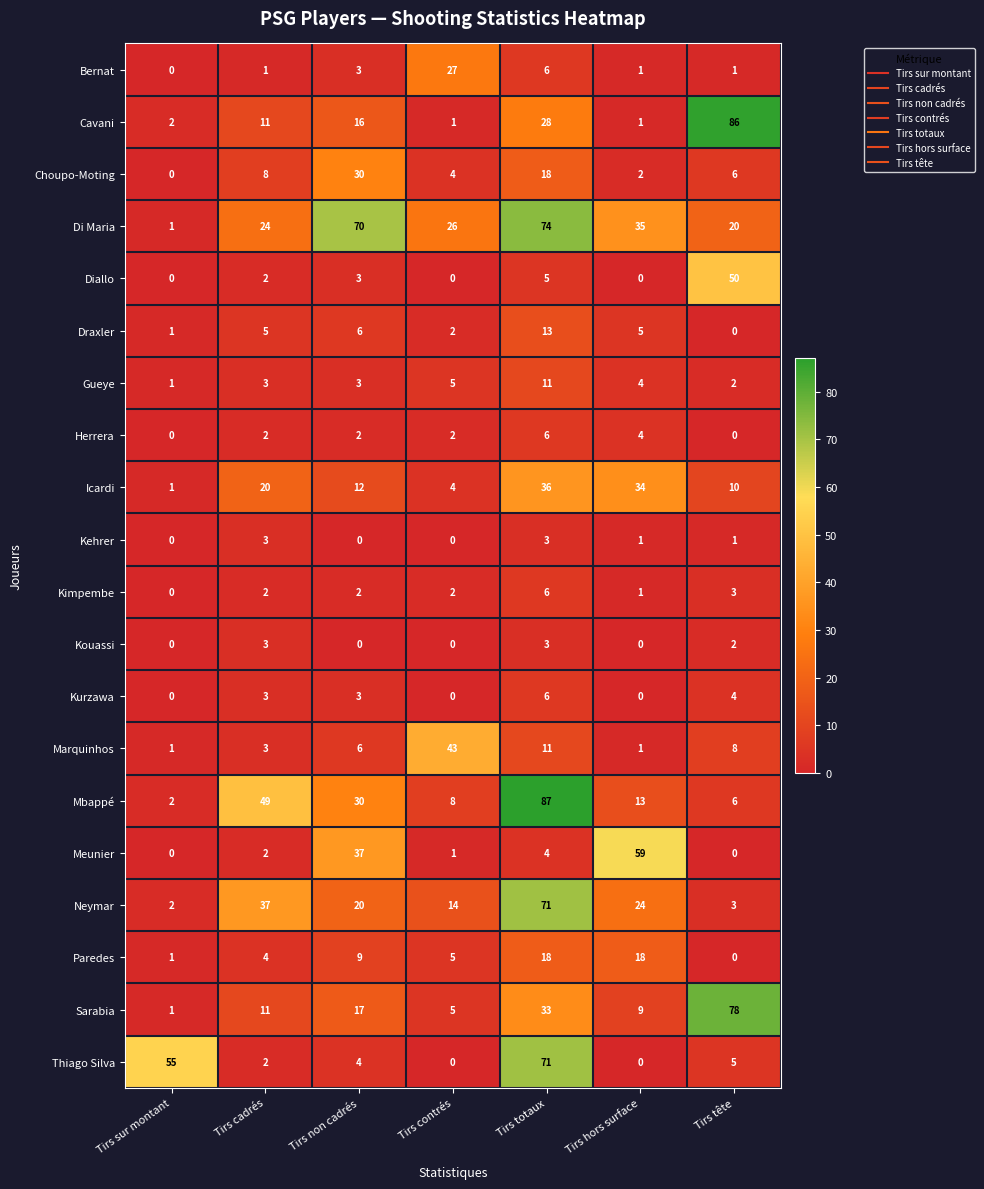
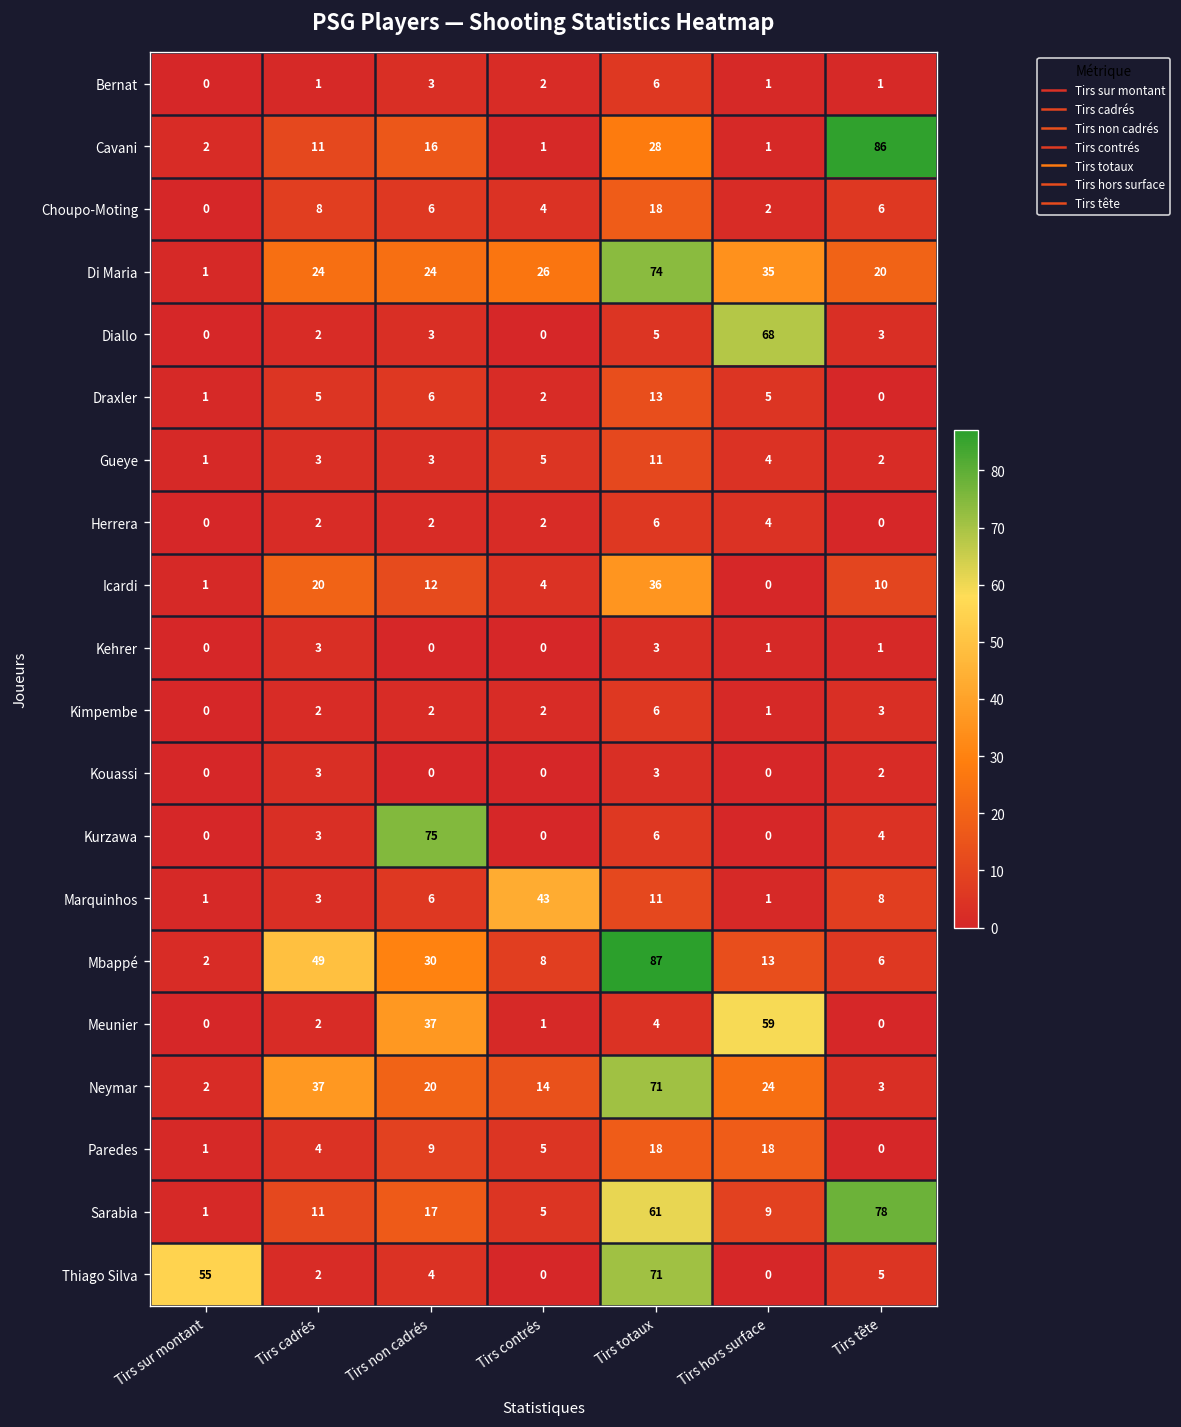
Bernat, Tirs contrés: 27 -> 2
Choupo-Moting, Tirs non cadrés: 30 -> 6
Di Maria, Tirs non cadrés: 70 -> 24
Diallo, Tirs hors surface: 0 -> 68
Diallo, Tirs tête: 50 -> 3
Icardi, Tirs hors surface: 34 -> 0
Kurzawa, Tirs non cadrés: 3 -> 75
Sarabia, Tirs totaux: 33 -> 61
